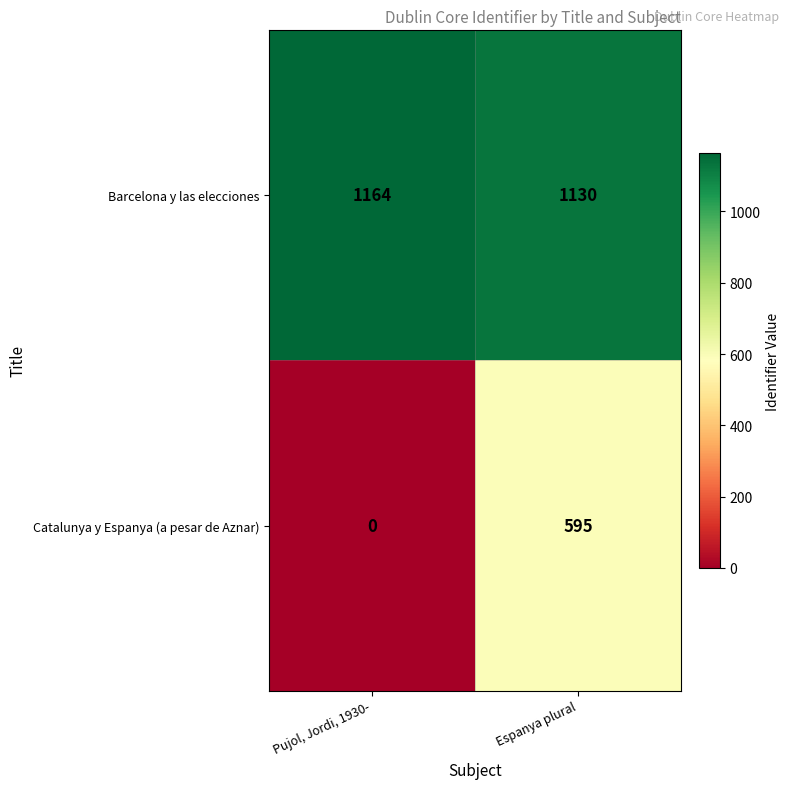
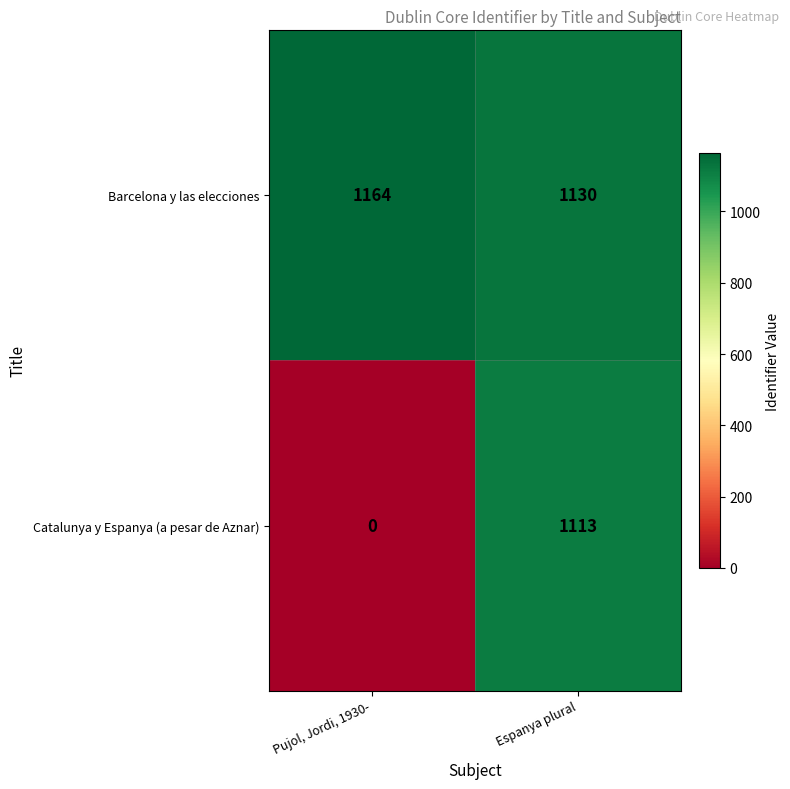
Catalunya y Espanya (a pesar de Aznar), Espanya plural: 595 -> 1113
